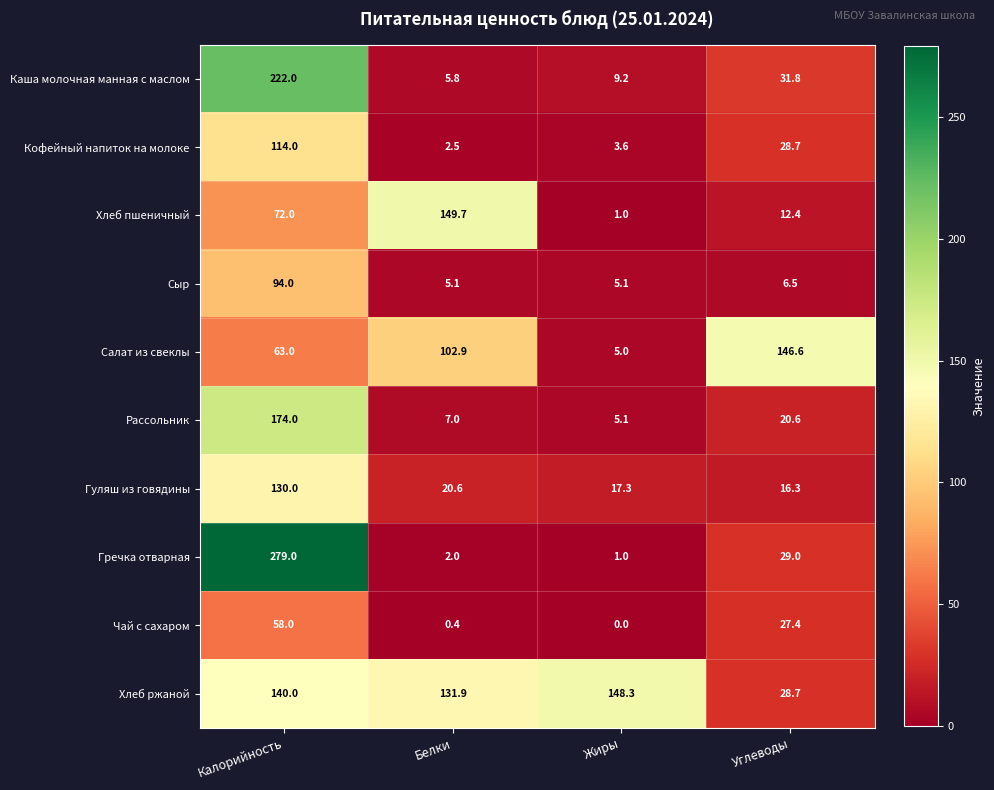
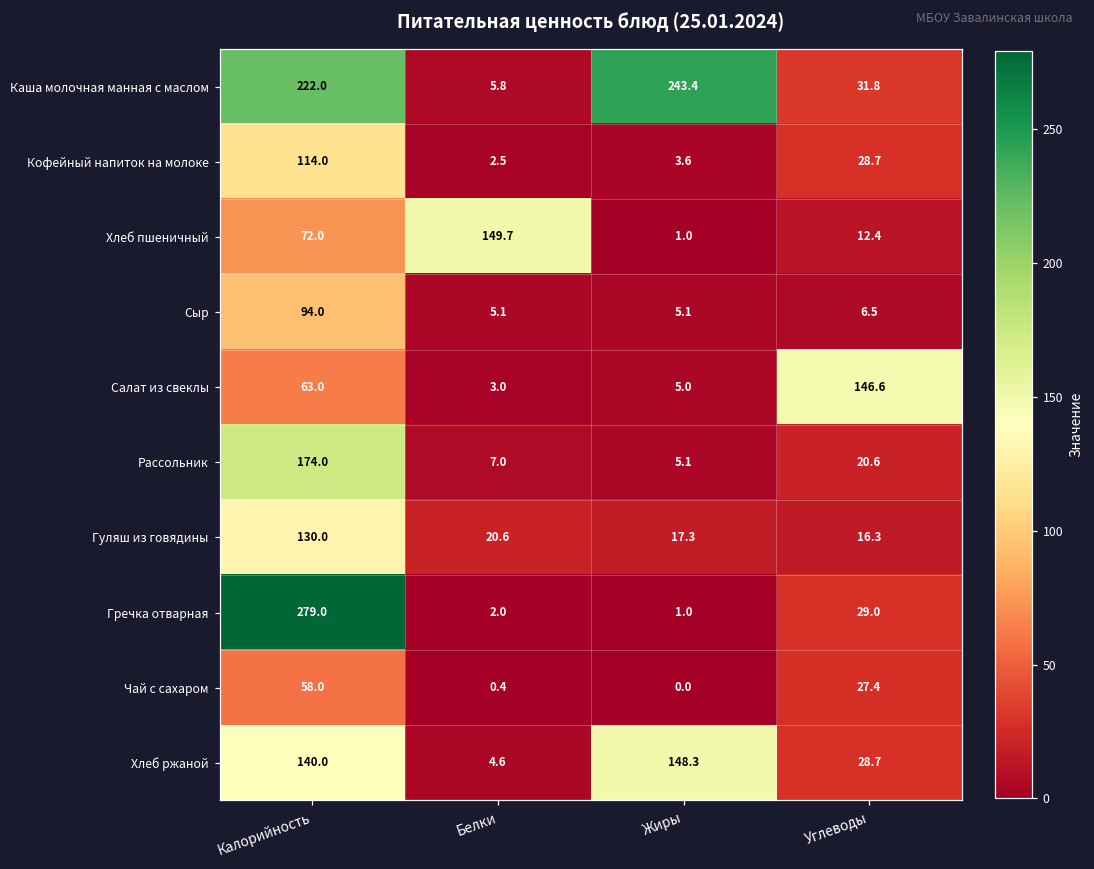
Каша молочная манная с маслом, Жиры: 9.2 -> 243.4
Салат из свеклы, Белки: 102.9 -> 3.0
Хлеб ржаной, Белки: 131.9 -> 4.6
